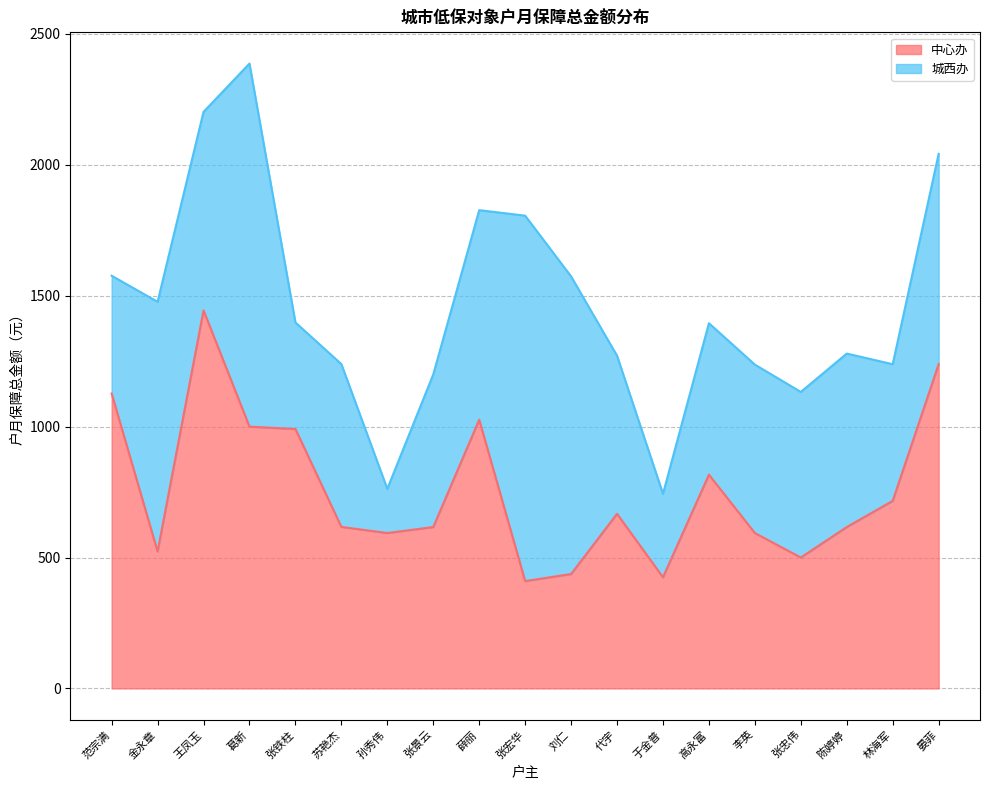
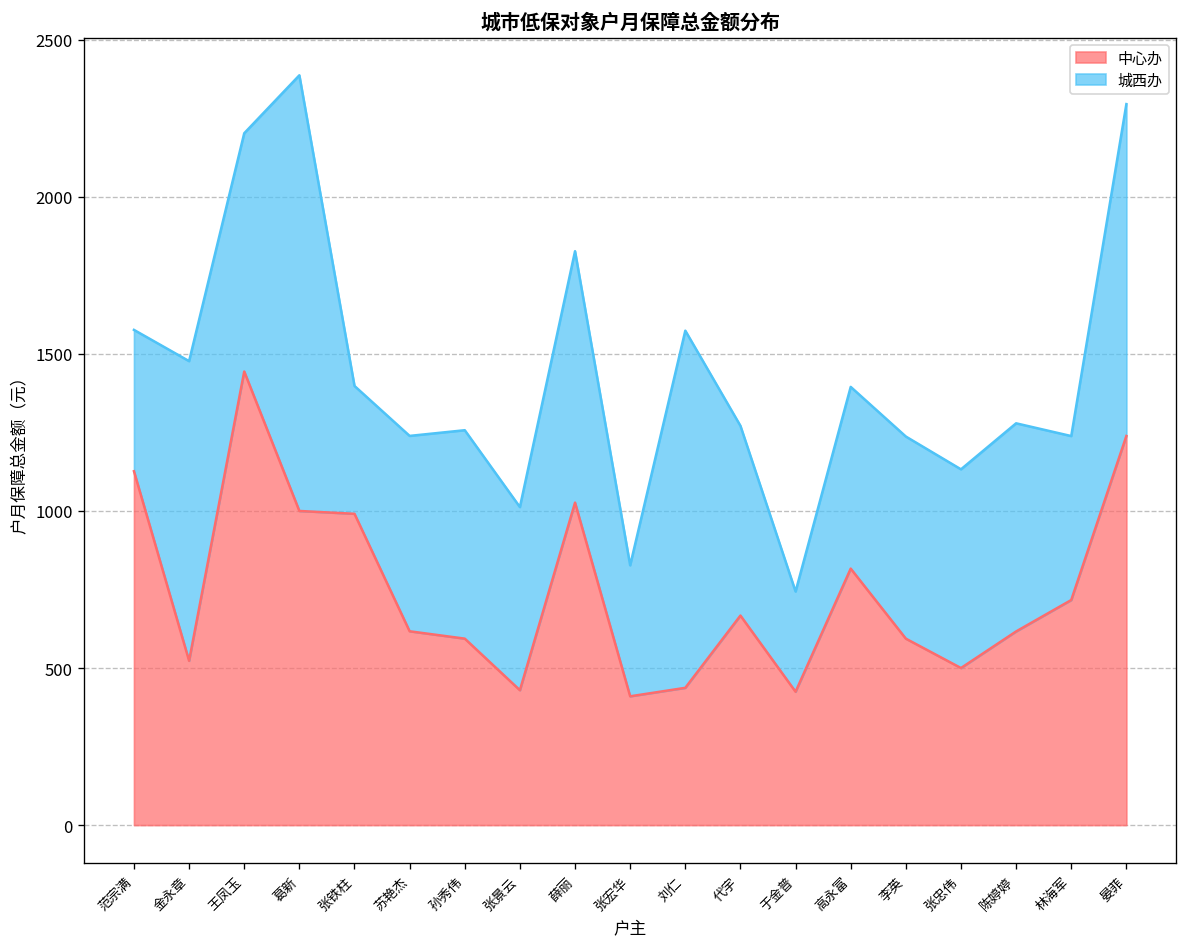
城西办, 孙秀伟: 170 -> 660
中心办, 张景云: 620 -> 430
城西办, 张宏华: 1400 -> 420
城西办, 晏菲: 800 -> 1060
